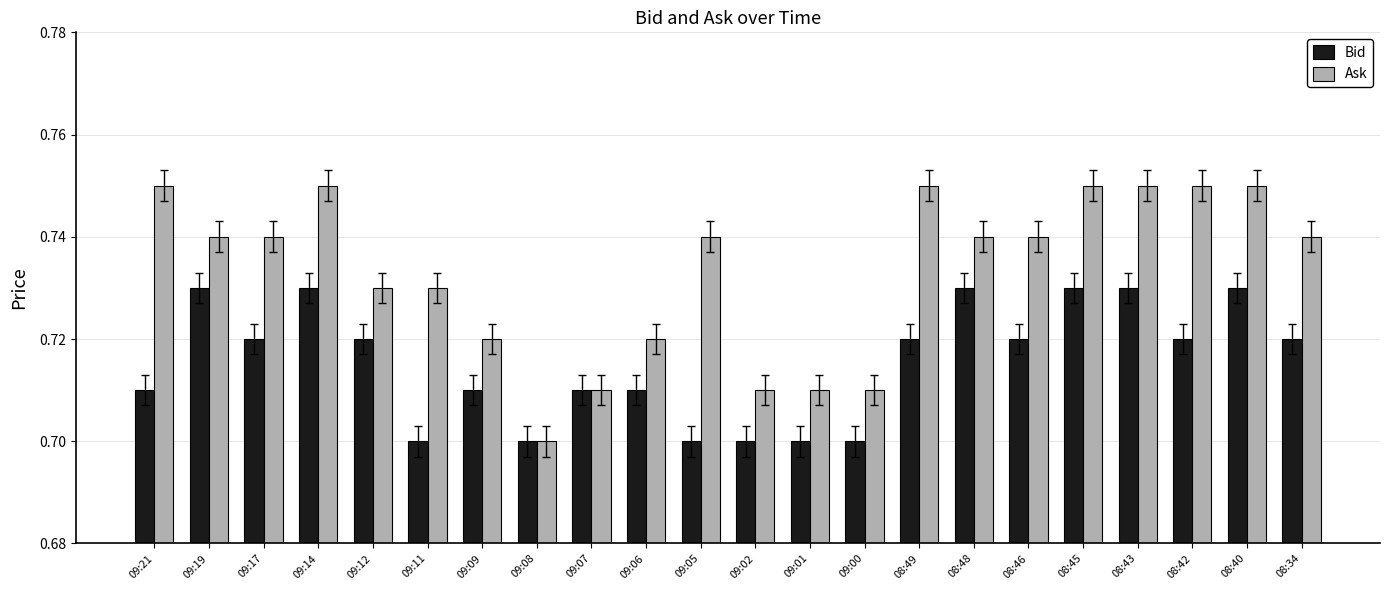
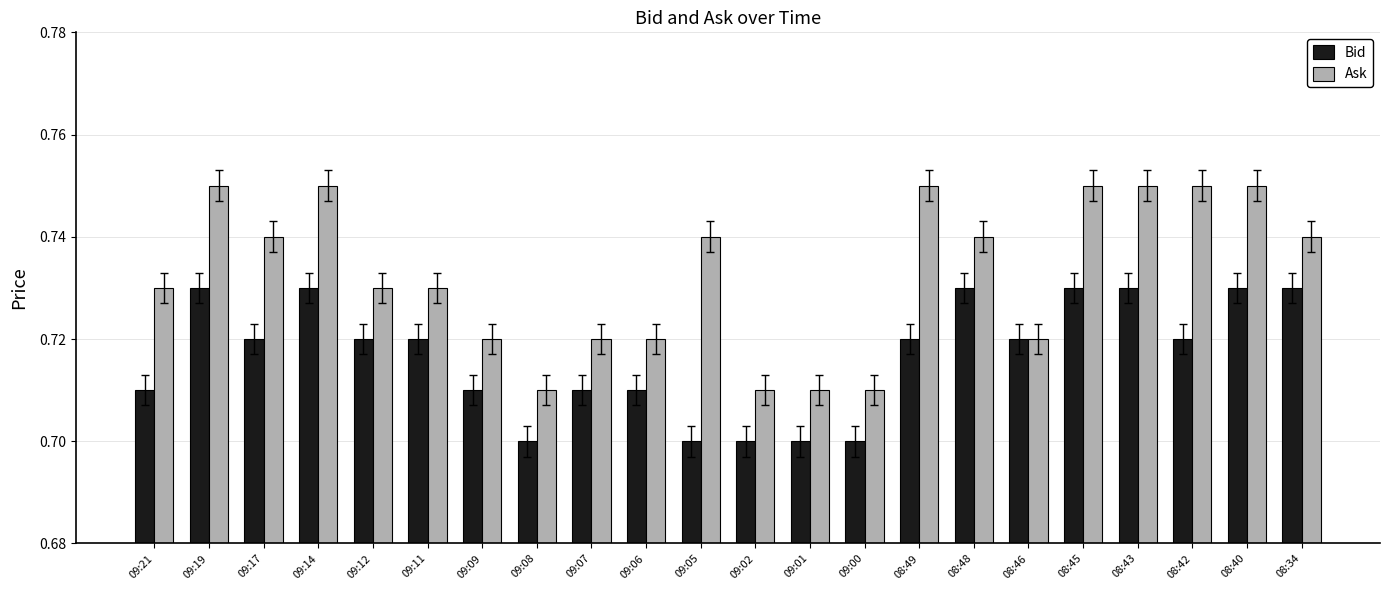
Ask, 09:21: 0.75 -> 0.73
Ask, 09:19: 0.74 -> 0.75
Bid, 09:11: 0.70 -> 0.72
Ask, 09:08: 0.70 -> 0.71
Ask, 09:07: 0.71 -> 0.72
Ask, 08:46: 0.74 -> 0.72
Bid, 08:34: 0.72 -> 0.73
